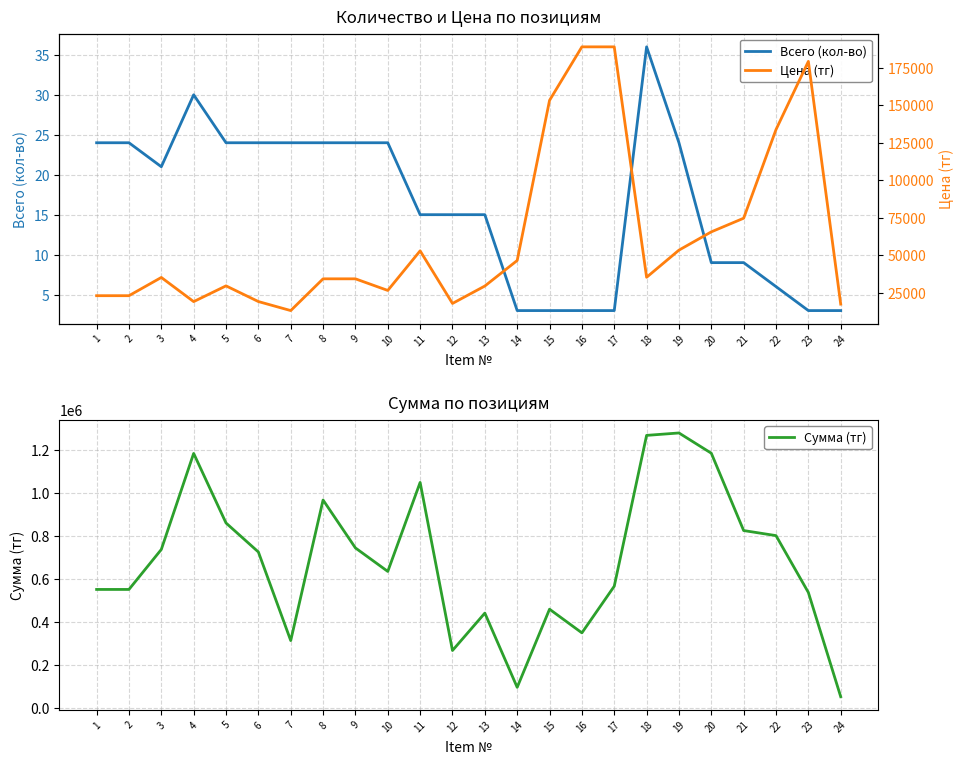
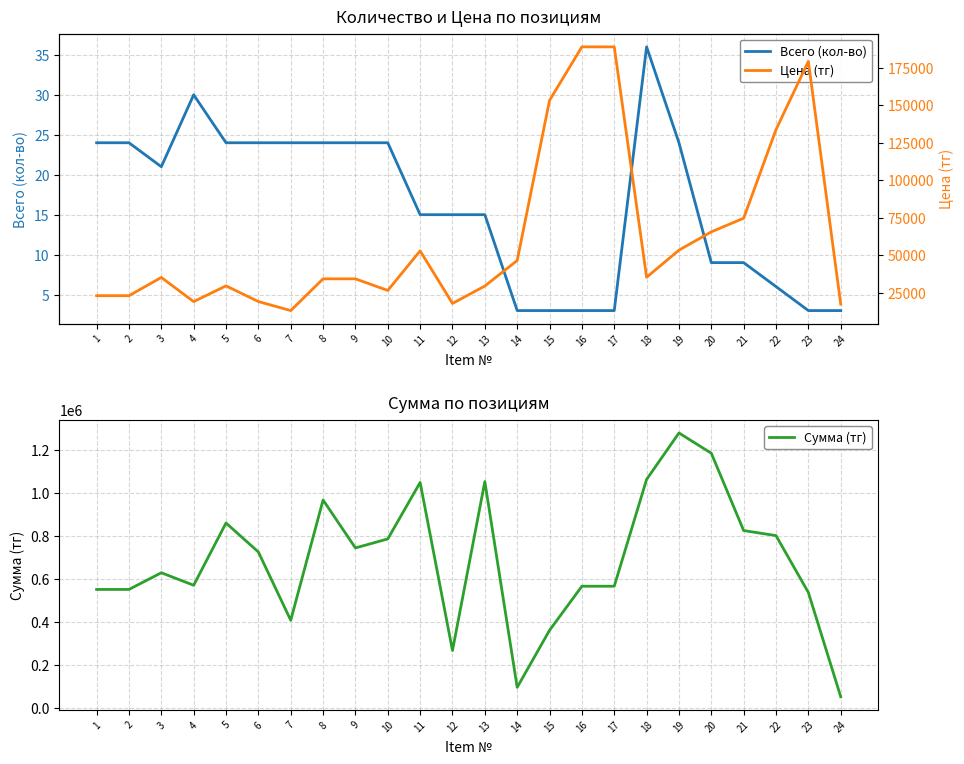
Сумма по позициям, 3: 740000 -> 630000
Сумма по позициям, 4: 1190000 -> 570000
Сумма по позициям, 7: 310000 -> 410000
Сумма по позициям, 10: 640000 -> 790000
Сумма по позициям, 13: 440000 -> 1050000
Сумма по позициям, 15: 460000 -> 360000
Сумма по позициям, 16: 350000 -> 570000
Сумма по позициям, 18: 1270000 -> 1060000
